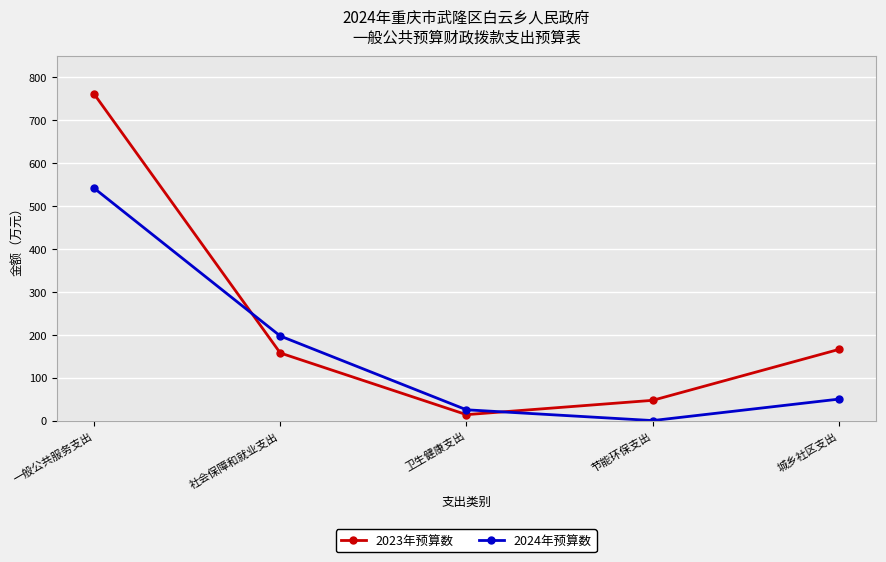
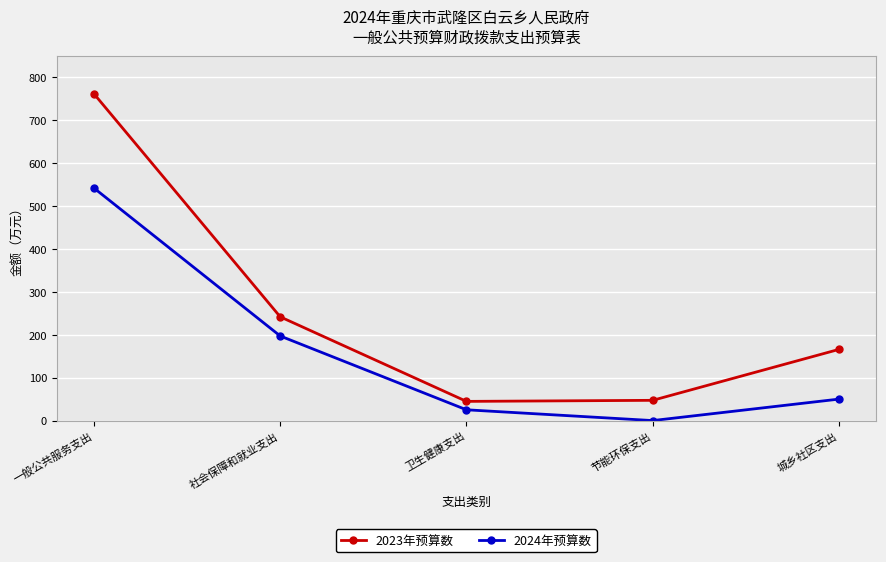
2023年预算数, 社会保障和就业支出: 160 -> 240
2023年预算数, 卫生健康支出: 10 -> 40
